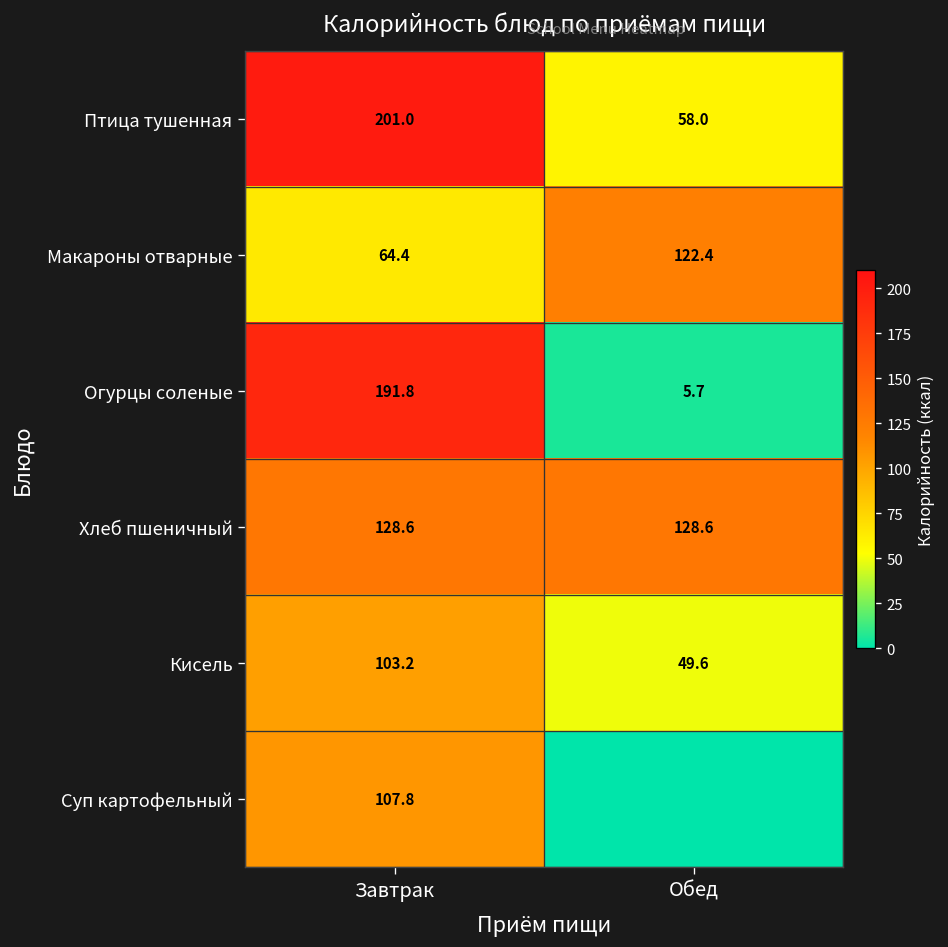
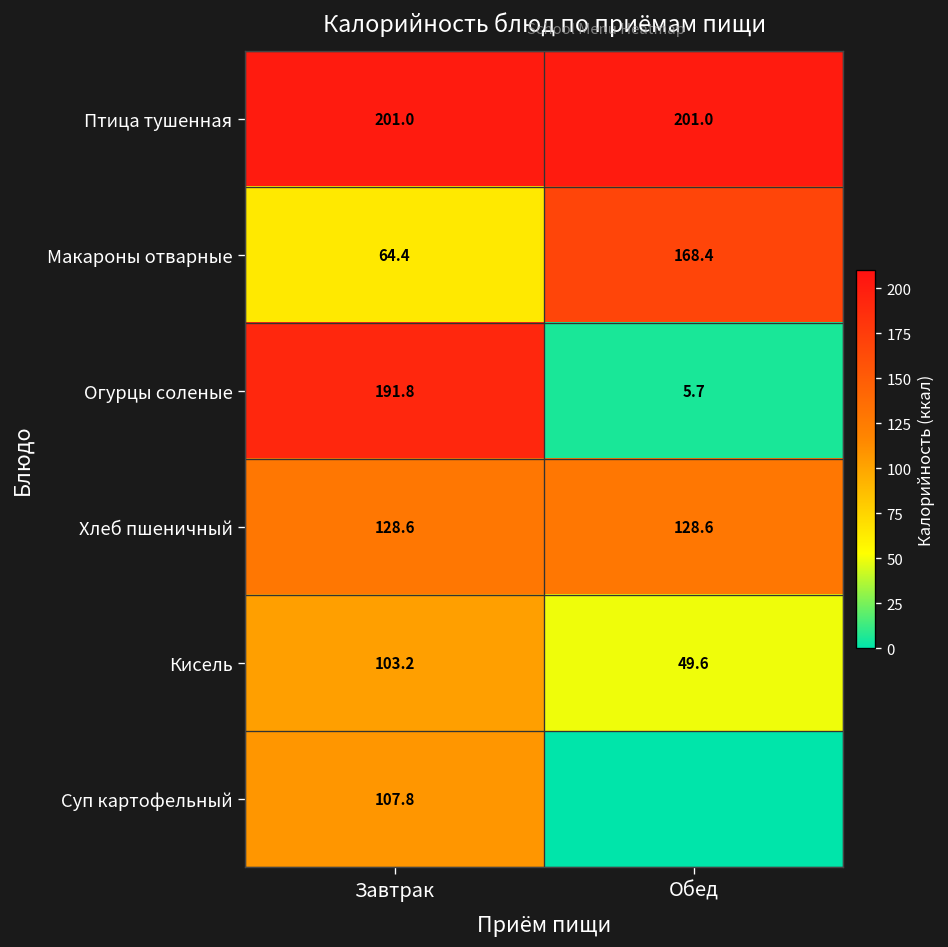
Птица тушенная, Обед: 58.0 -> 201.0
Макароны отварные, Обед: 122.4 -> 168.4
